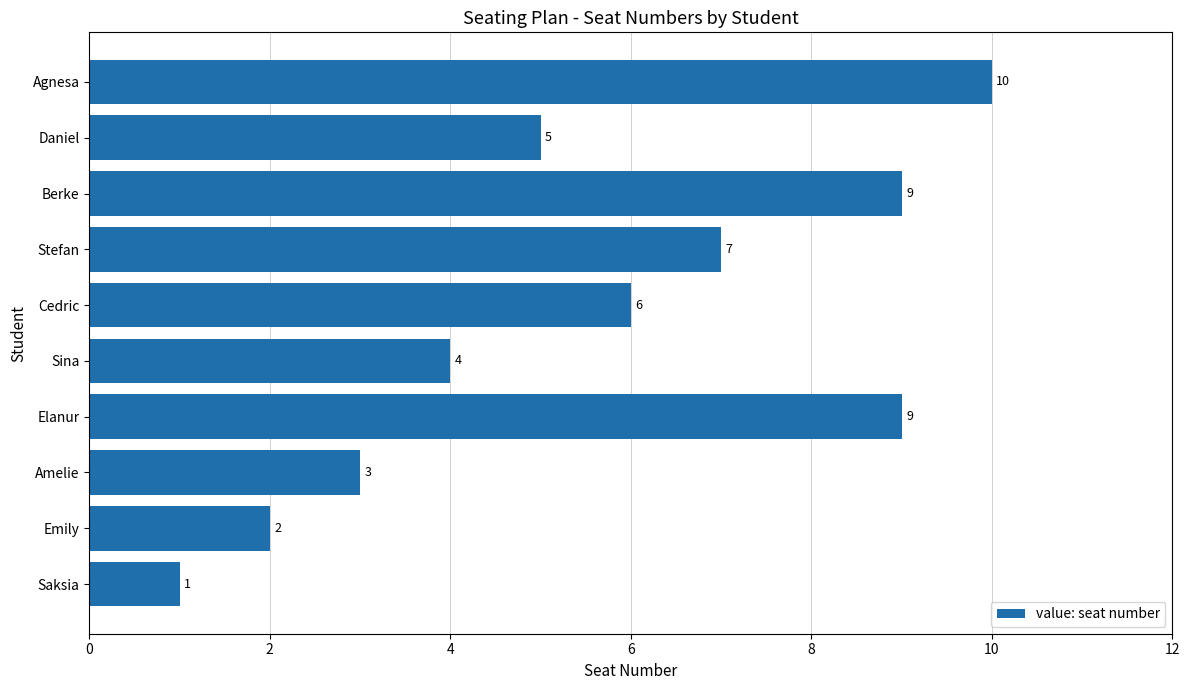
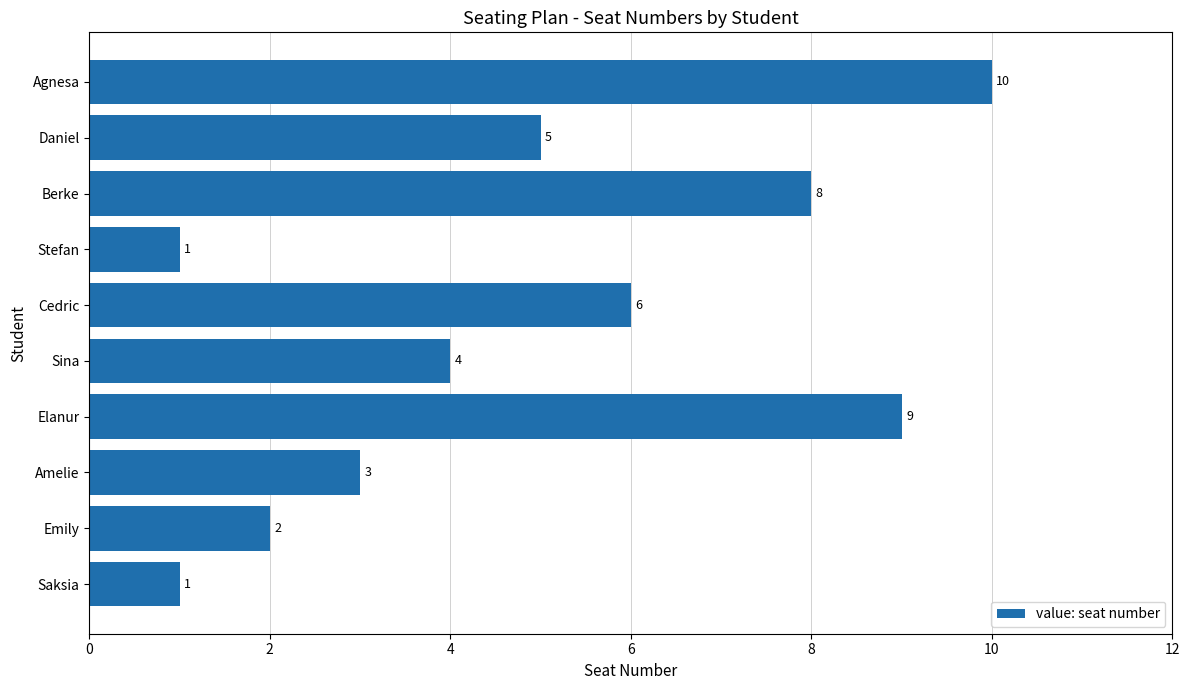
Berke: 9 -> 8
Stefan: 7 -> 1
